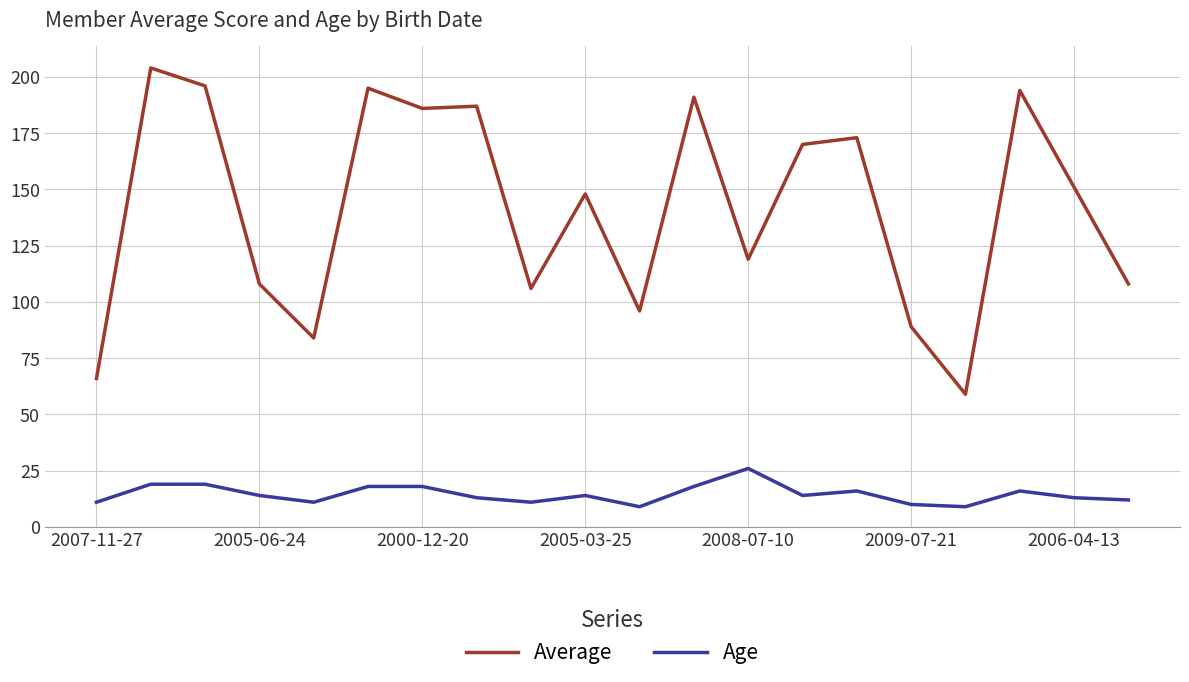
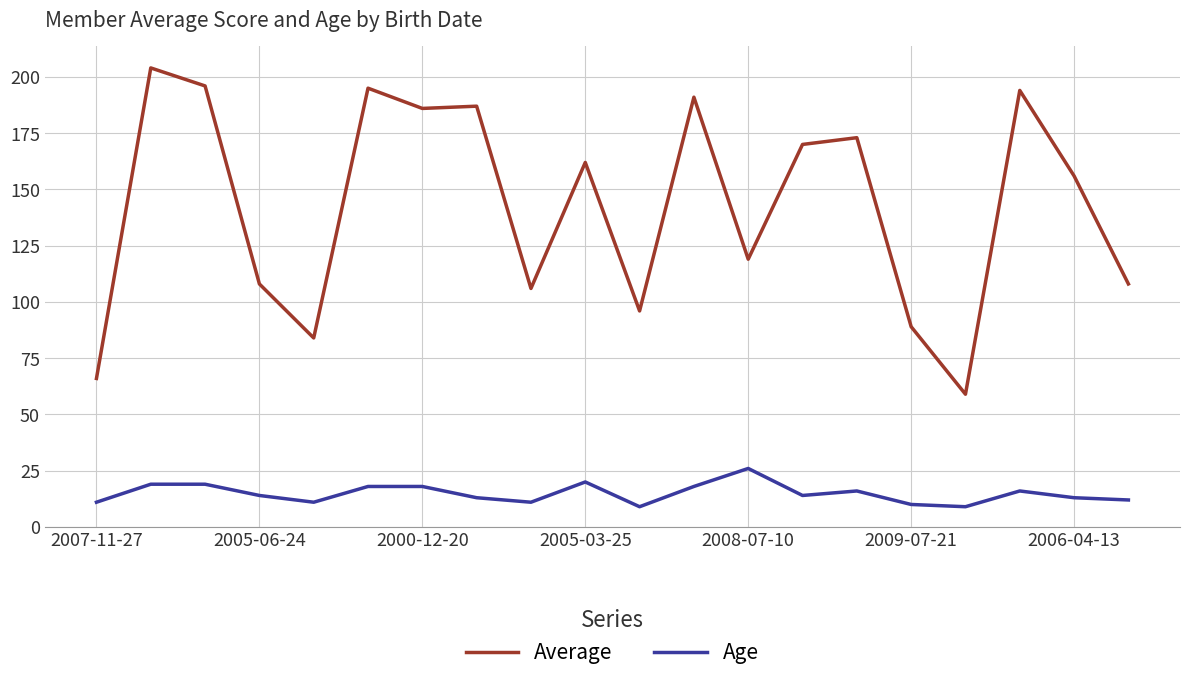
Average, 2005-03-25: 148 -> 162
Age, 2005-03-25: 14 -> 20
Average, 2006-04-13: 151 -> 156
